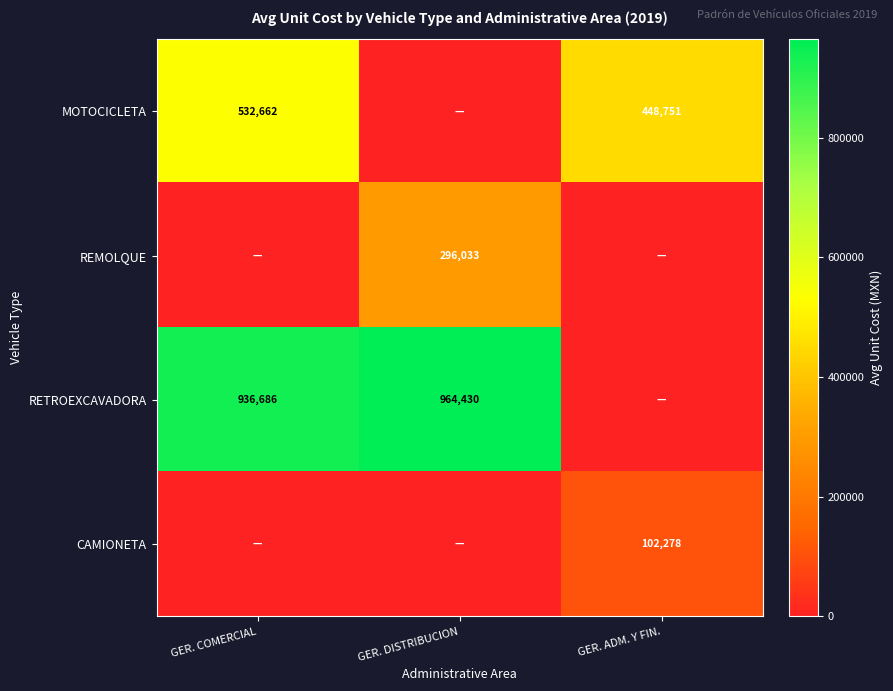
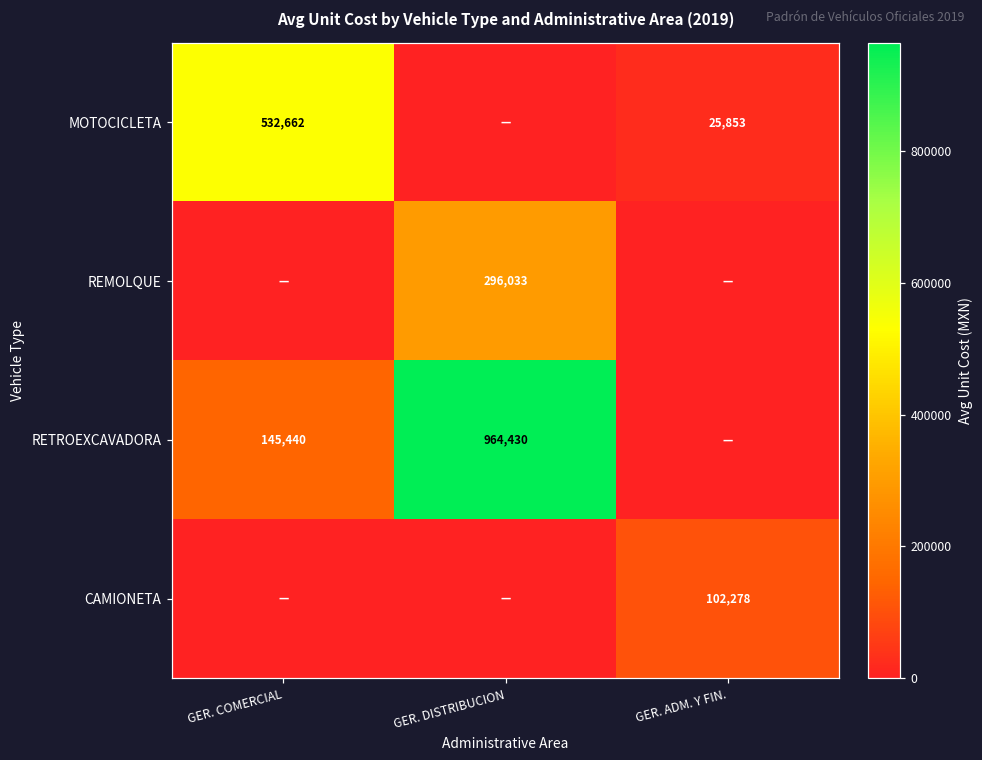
MOTOCICLETA, GER. ADM. Y FIN.: 448,751 -> 25,853
RETROEXCAVADORA, GER. COMERCIAL: 936,686 -> 145,440
